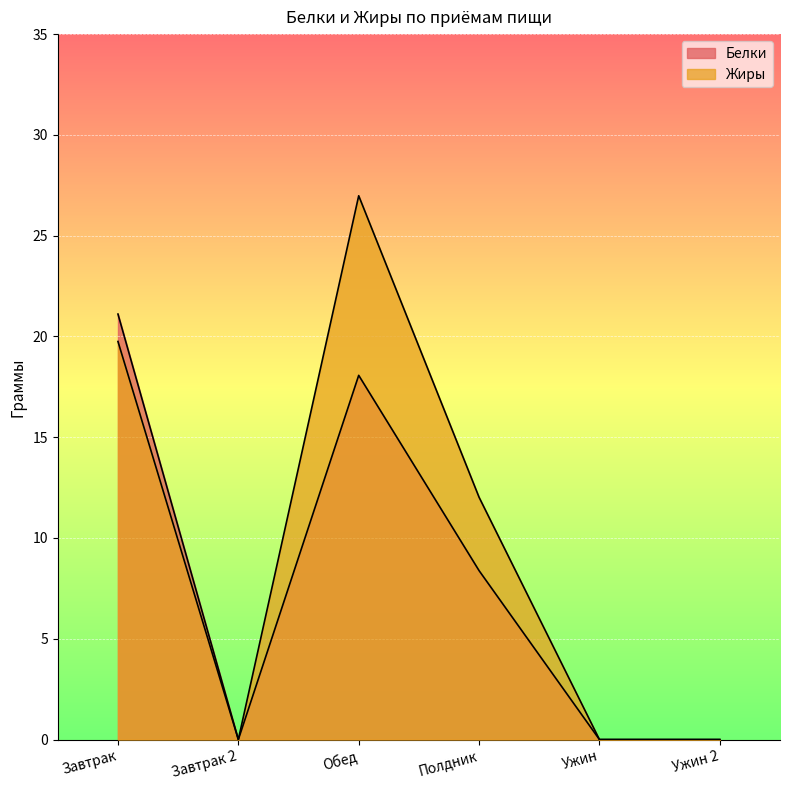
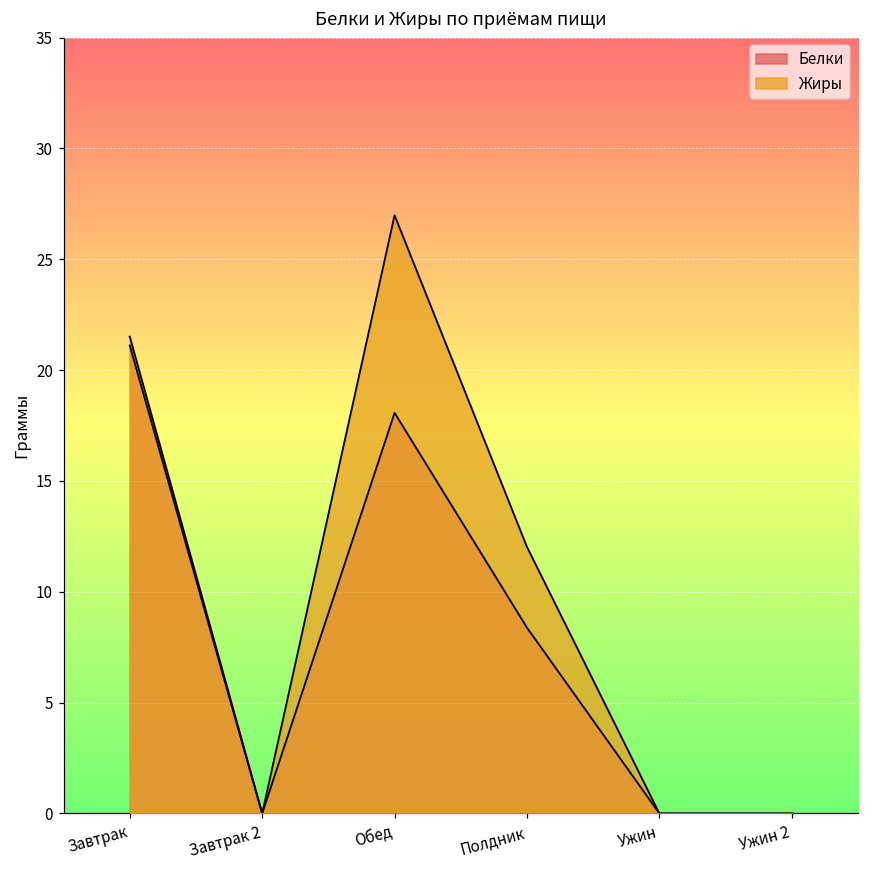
Жиры, Завтрак: 19.8 -> 21.5
